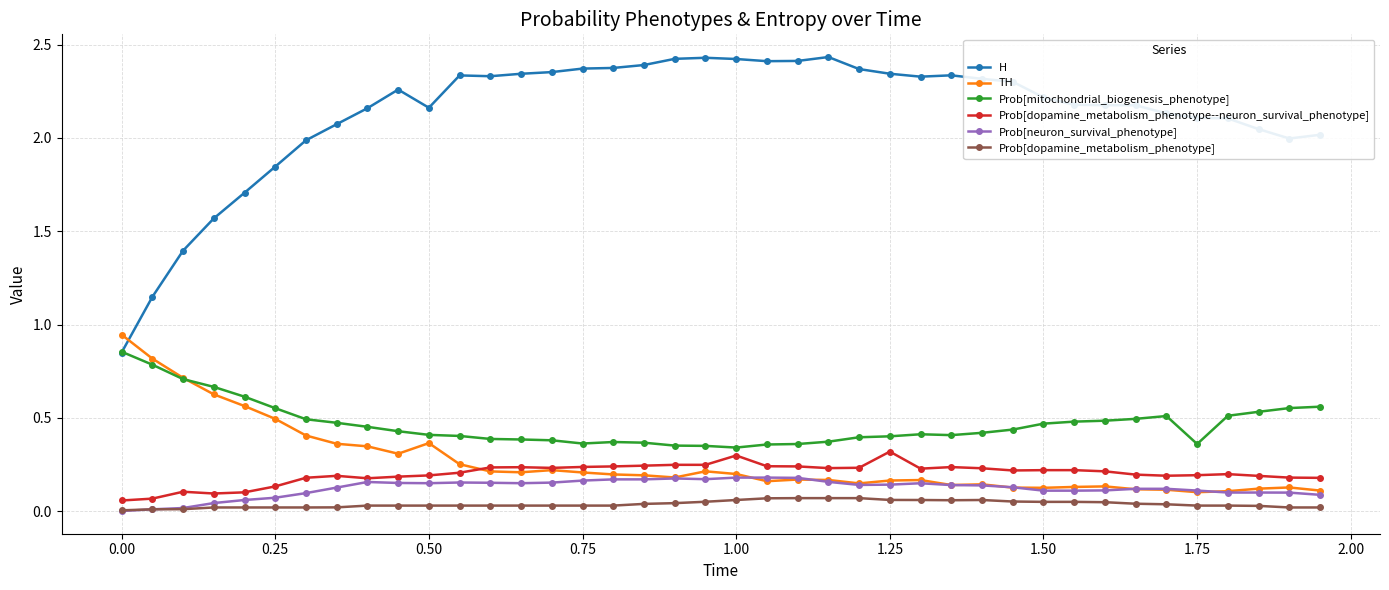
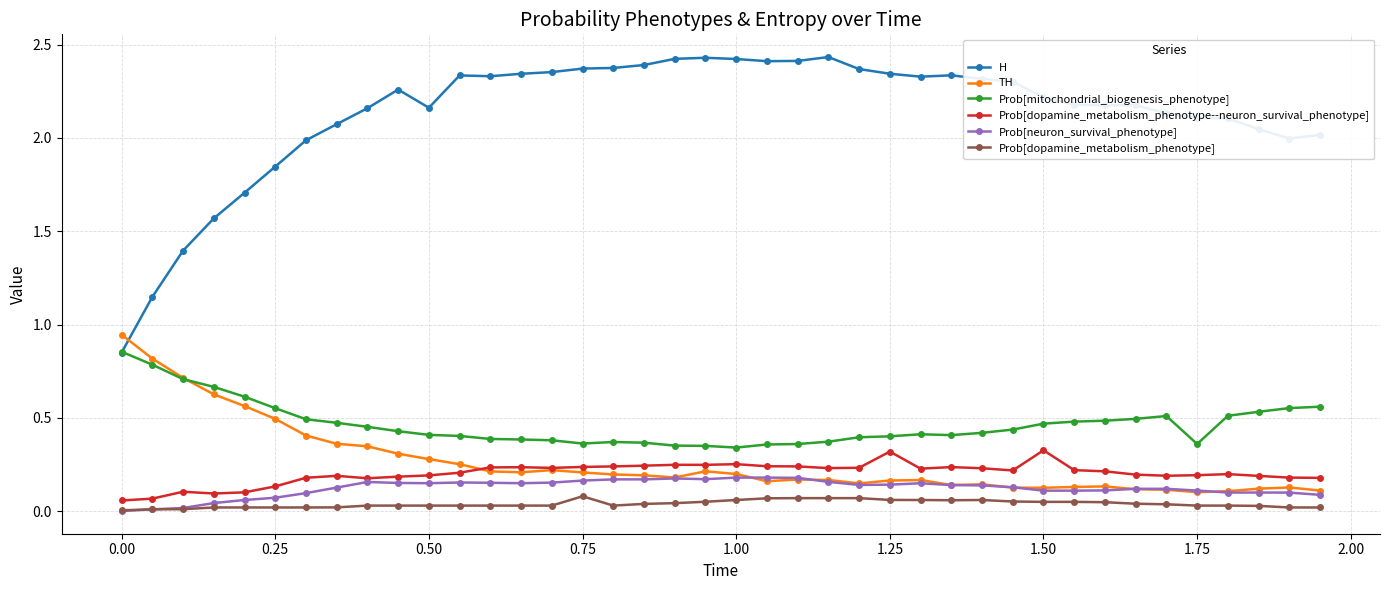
TH, 0.50: 0.36 -> 0.28
Prob[dopamine_metabolism_phenotype], 0.75: 0.03 -> 0.08
Prob[dopamine_metabolism_phenotype--neuron_survival_phenotype], 1.00: 0.30 -> 0.25
Prob[dopamine_metabolism_phenotype--neuron_survival_phenotype], 1.50: 0.22 -> 0.33
